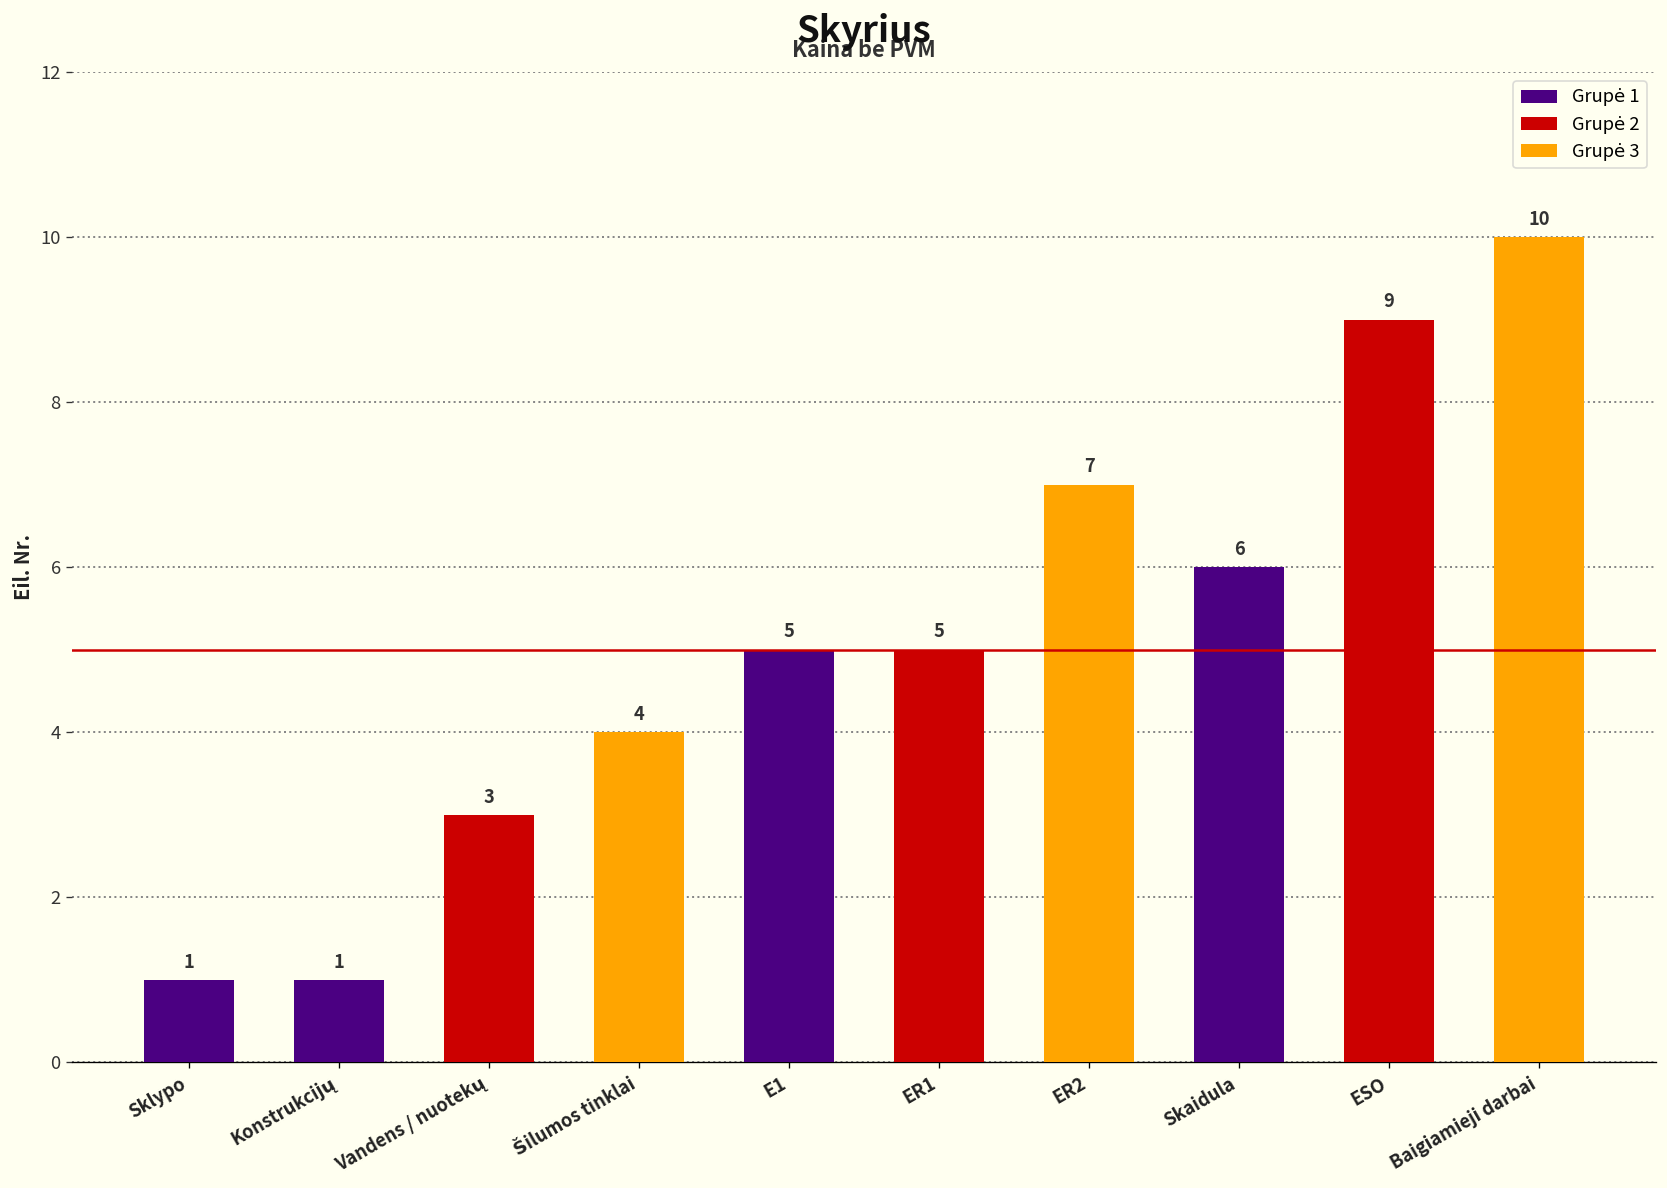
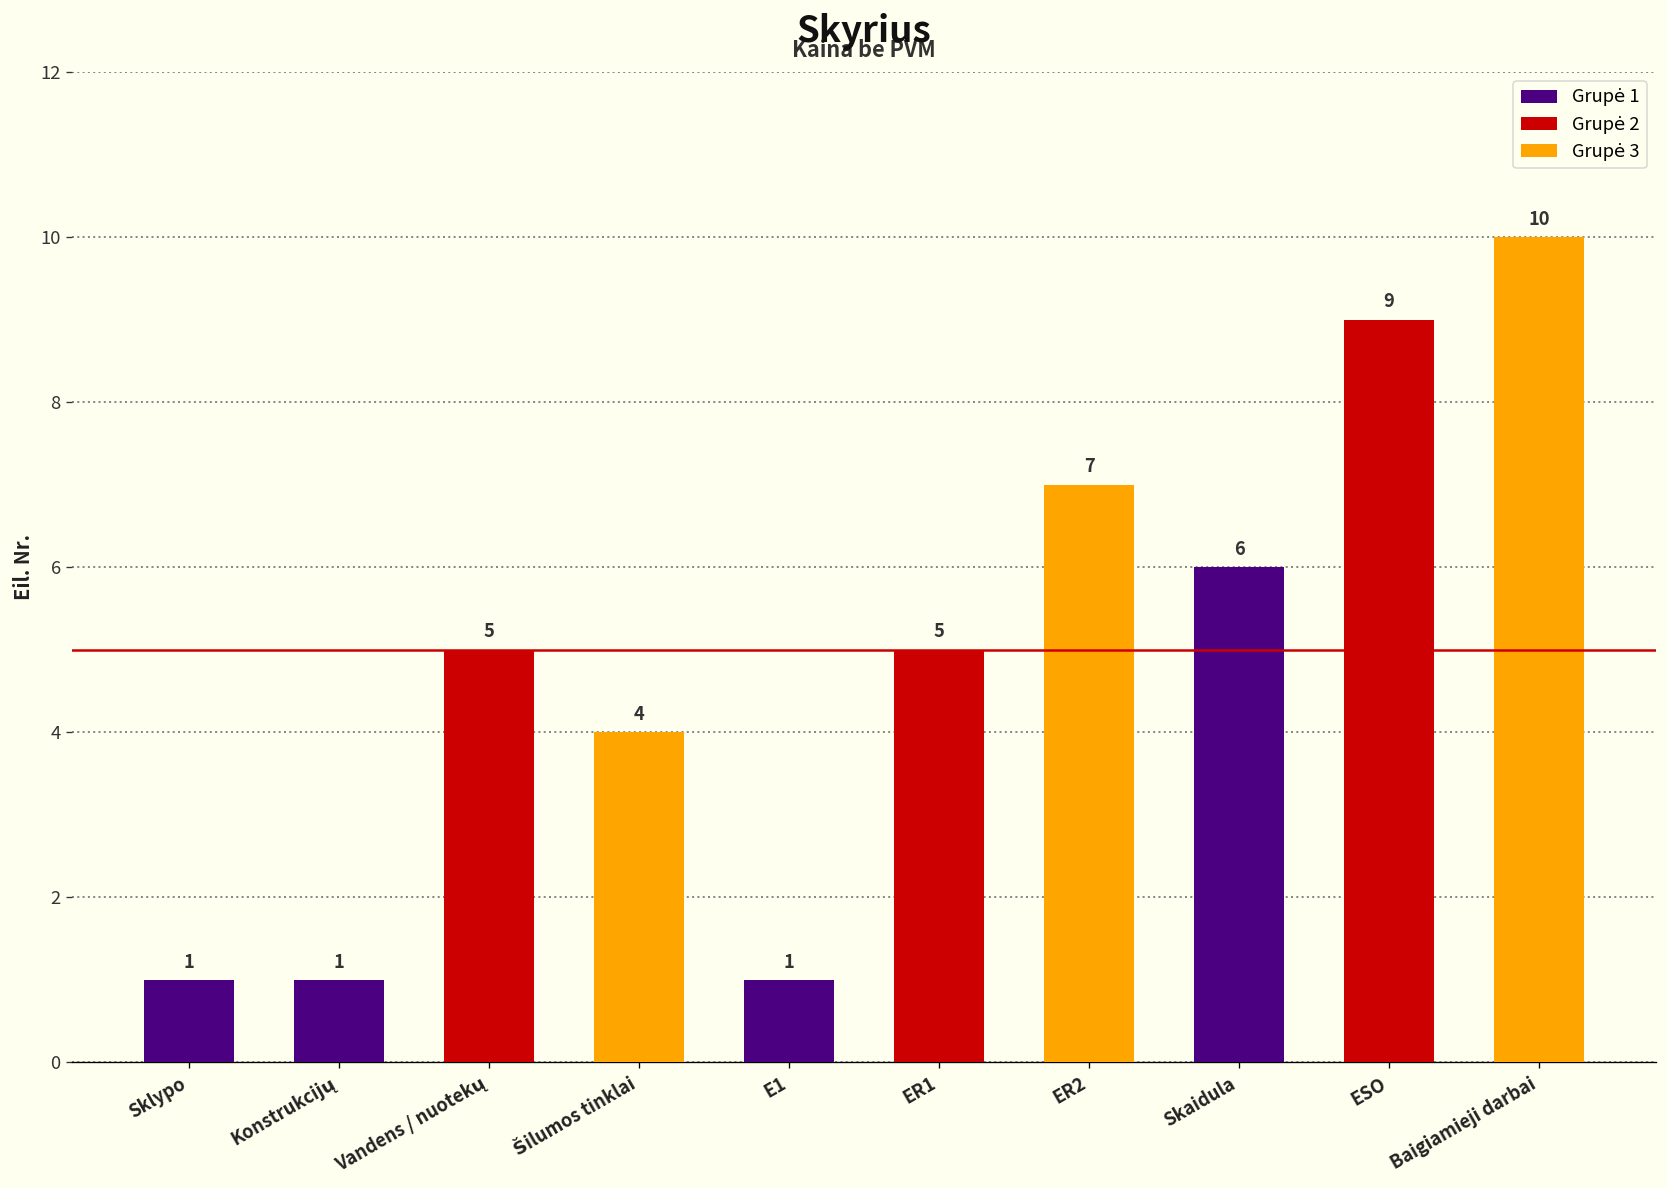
Vandens / nuotekų: 3 -> 5
E1: 5 -> 1
